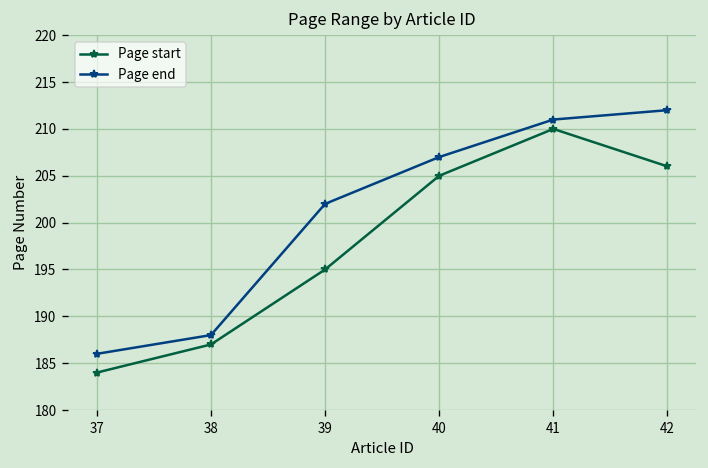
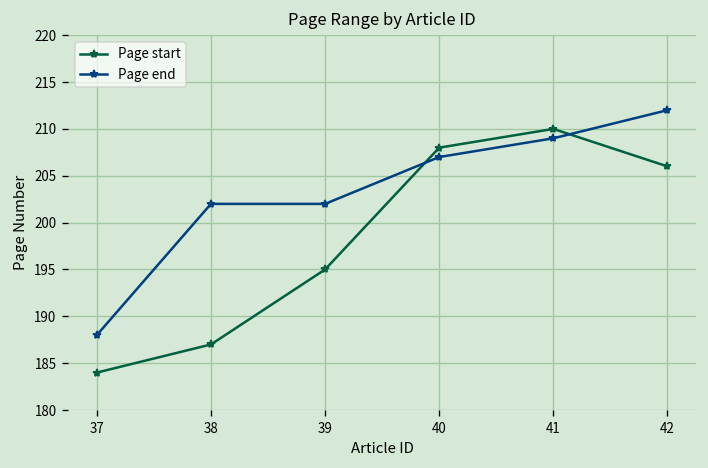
Page end, 37: 186 -> 188
Page end, 38: 188 -> 202
Page start, 40: 205 -> 208
Page end, 41: 211 -> 209
